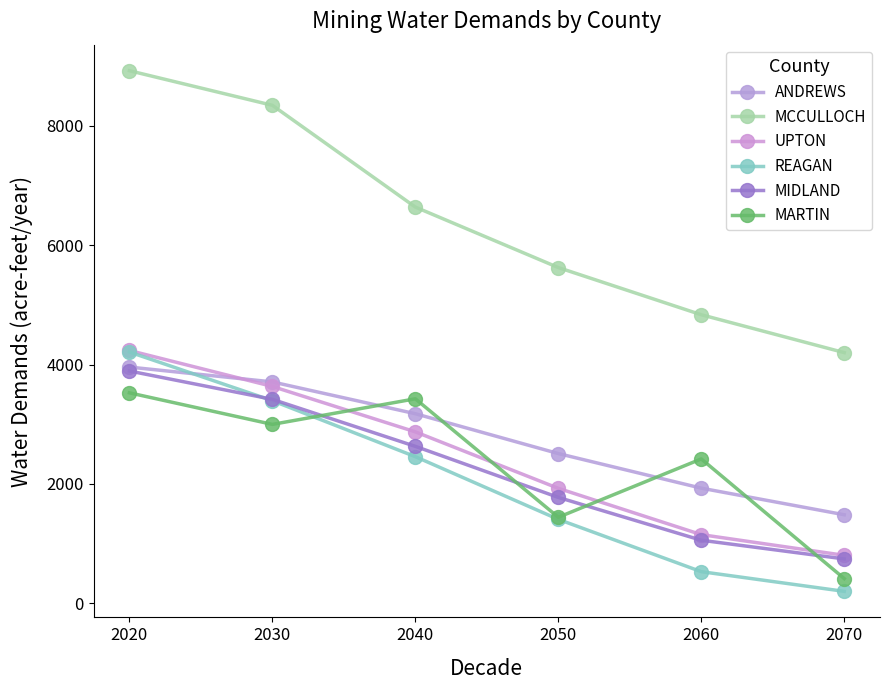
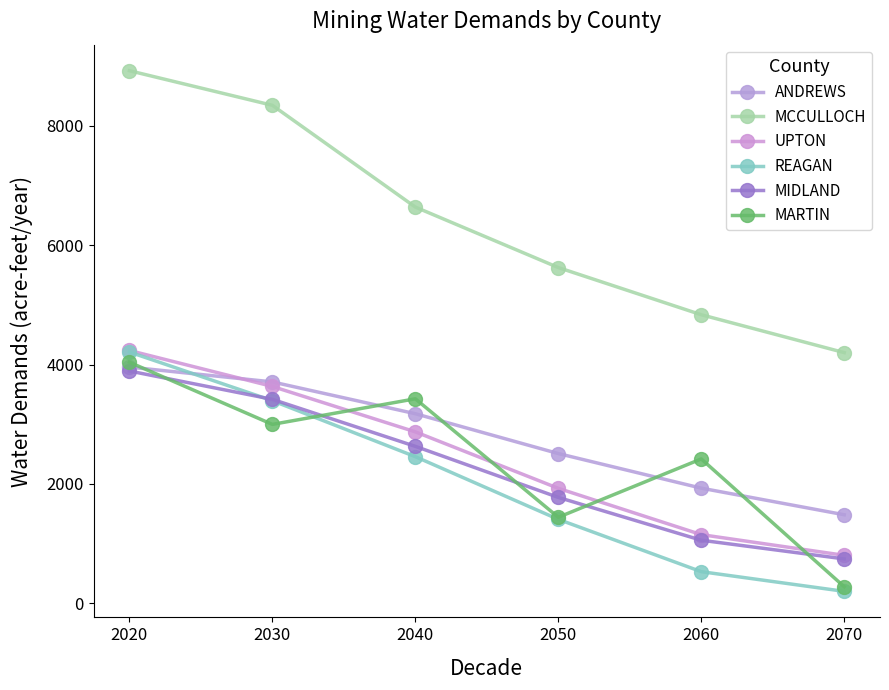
MARTIN, 2020: 3500 -> 4000
MARTIN, 2070: 400 -> 300
